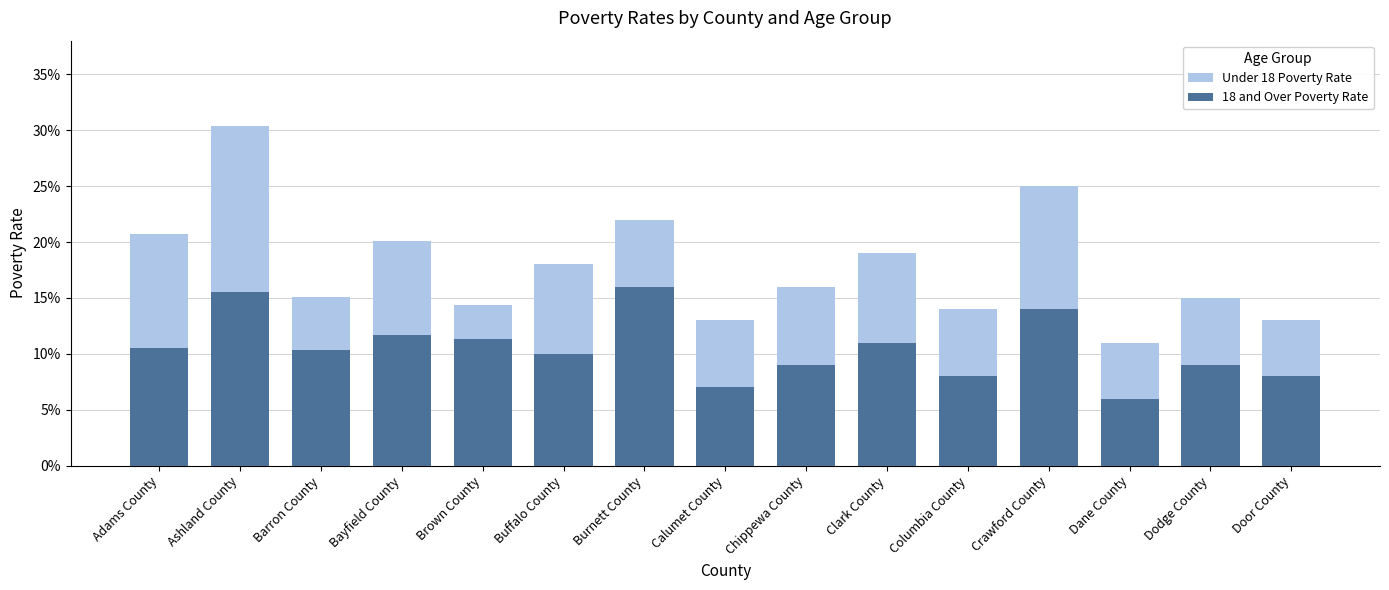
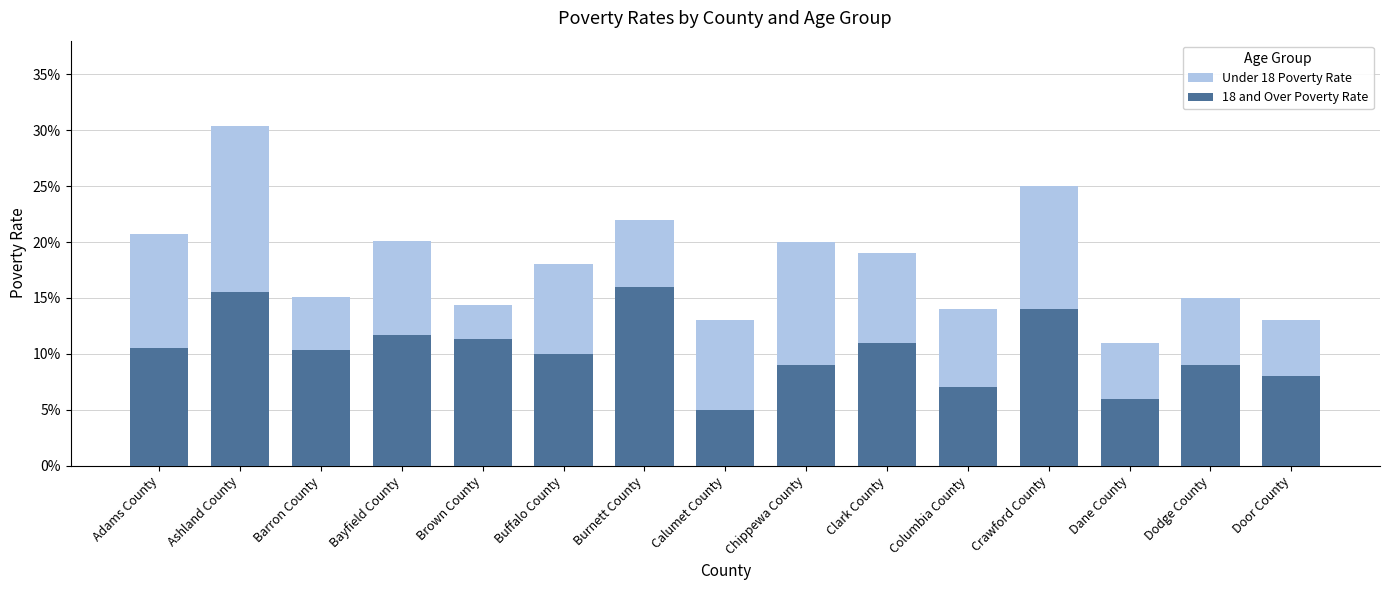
18 and Over Poverty Rate, Calumet County: 7.0% -> 5.0%
Under 18 Poverty Rate, Chippewa County: 16.0% -> 20.0%
18 and Over Poverty Rate, Columbia County: 8.0% -> 7.0%
